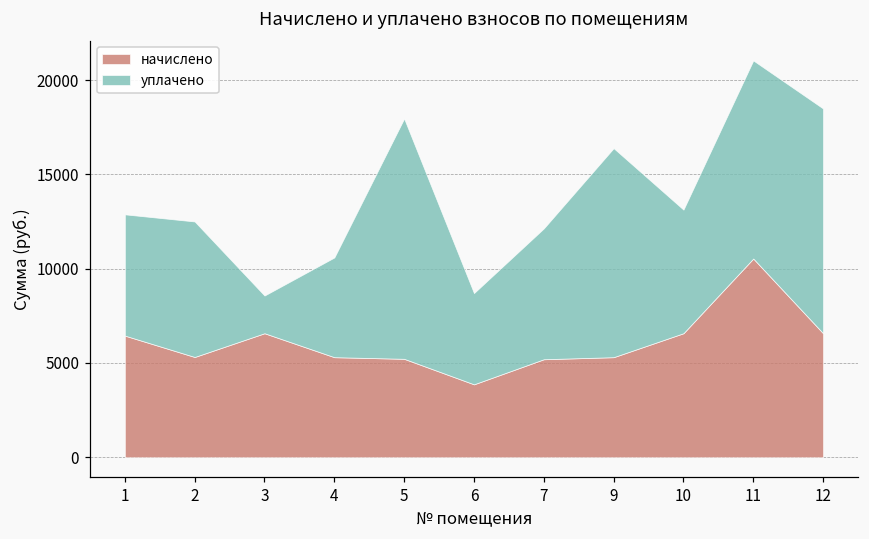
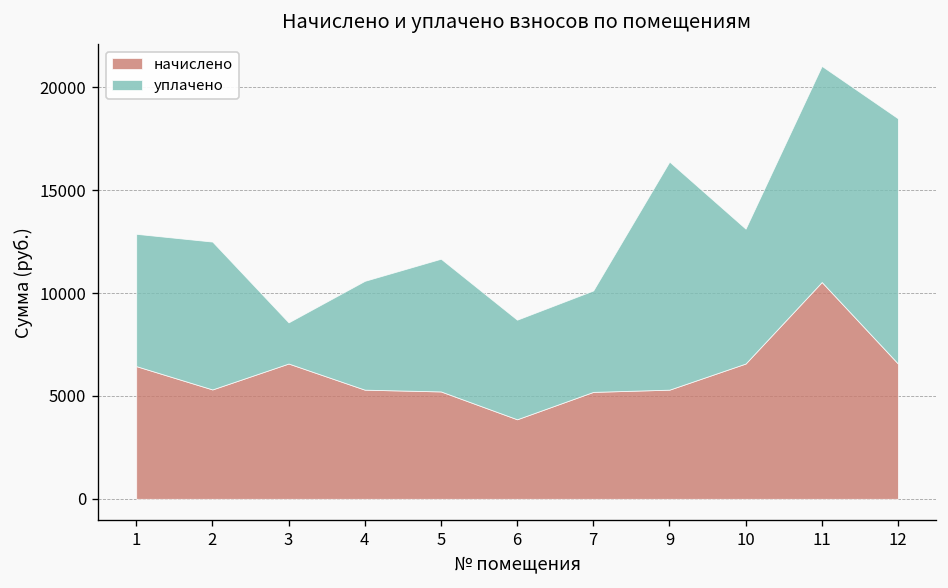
уплачено, 5: 12700 -> 6500
уплачено, 7: 6900 -> 4900
